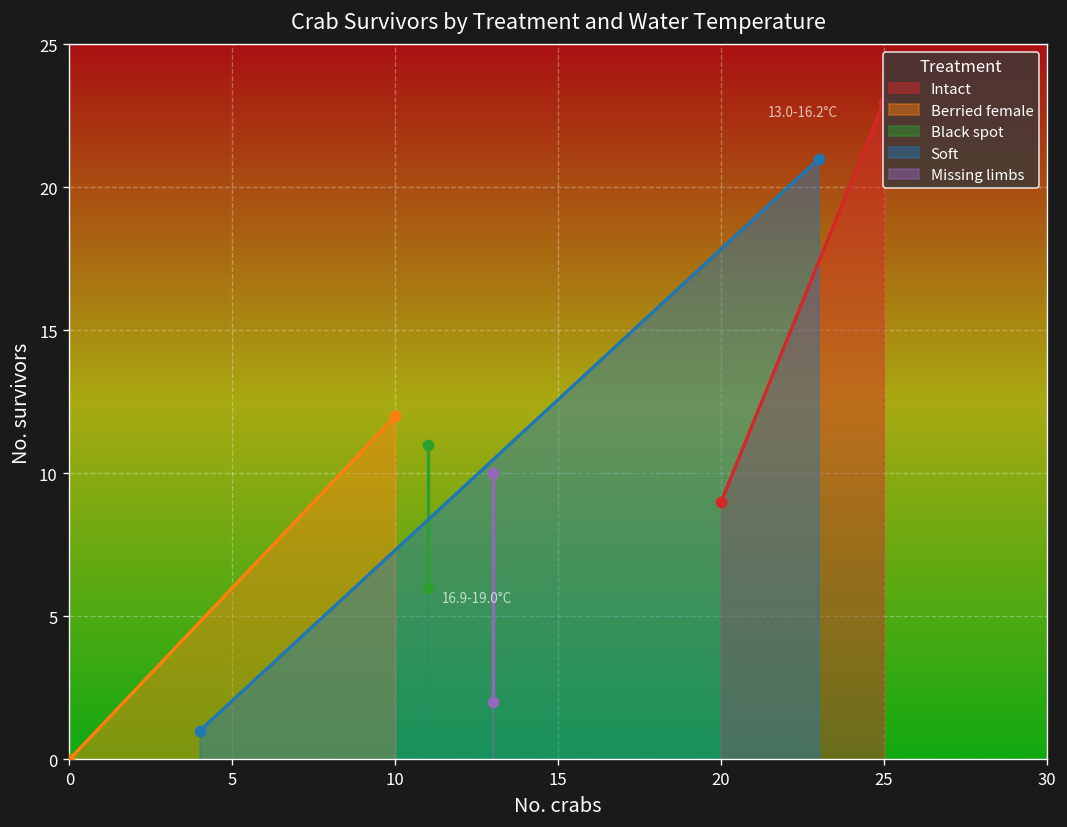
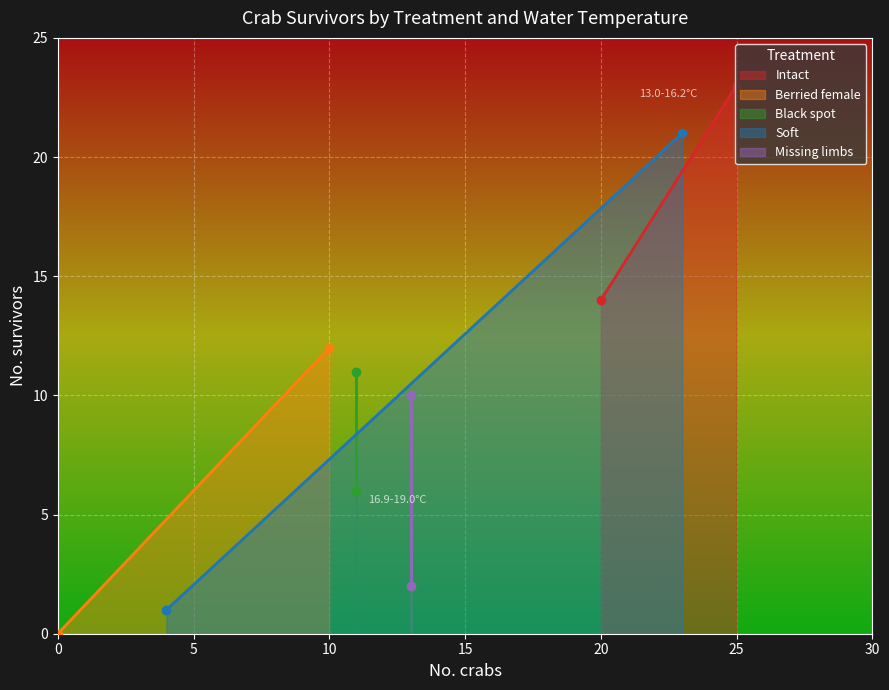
Intact, 20: 9 -> 14
